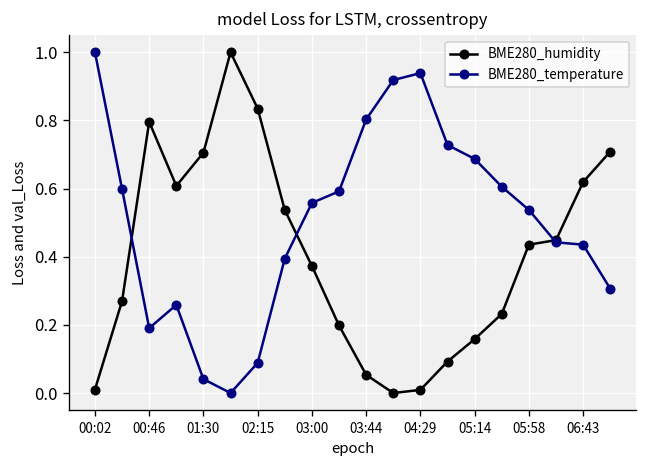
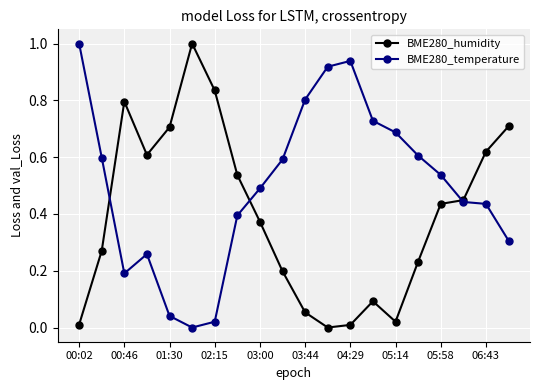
BME280_temperature, 02:15: 0.09 -> 0.02
BME280_temperature, 03:00: 0.56 -> 0.49
BME280_humidity, 05:14: 0.16 -> 0.02
